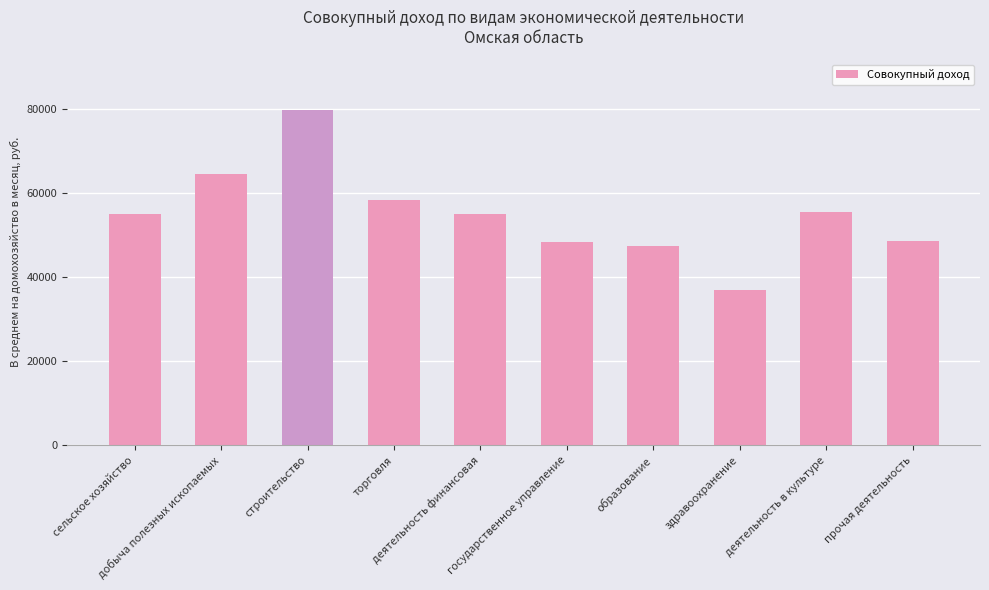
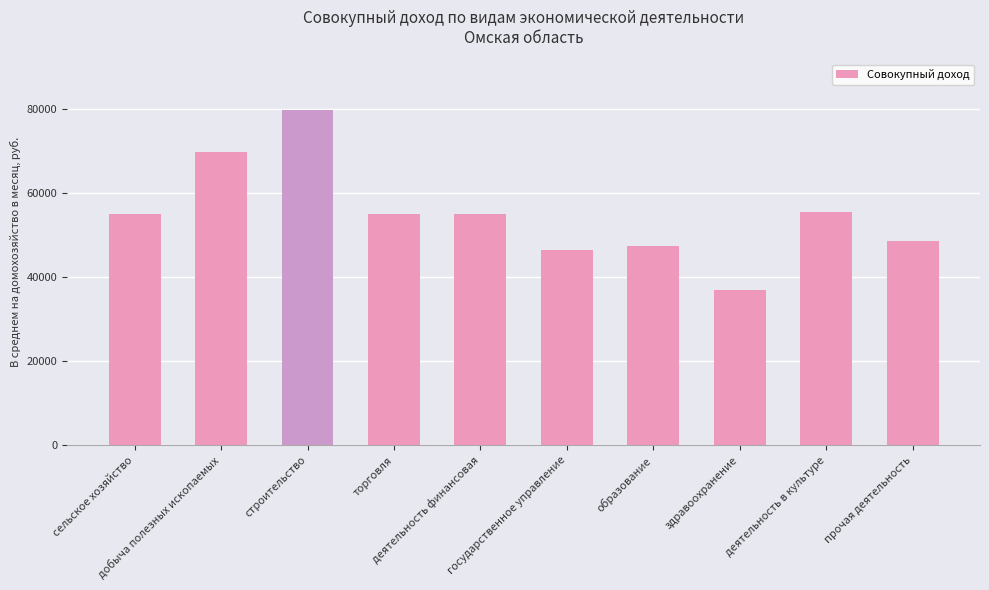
добыча полезных ископаемых: 65000 -> 70000
торговля: 58000 -> 55000
государственное управление: 48000 -> 46000
